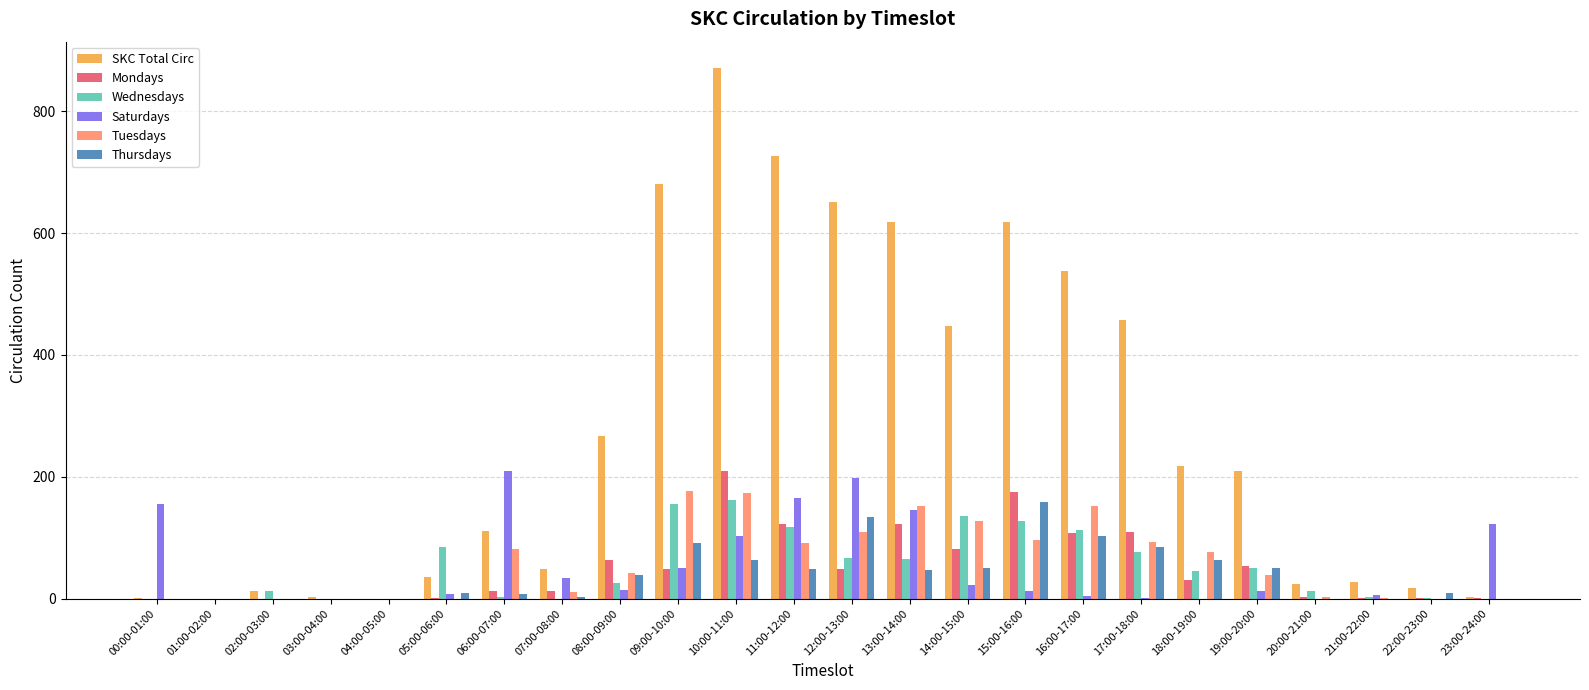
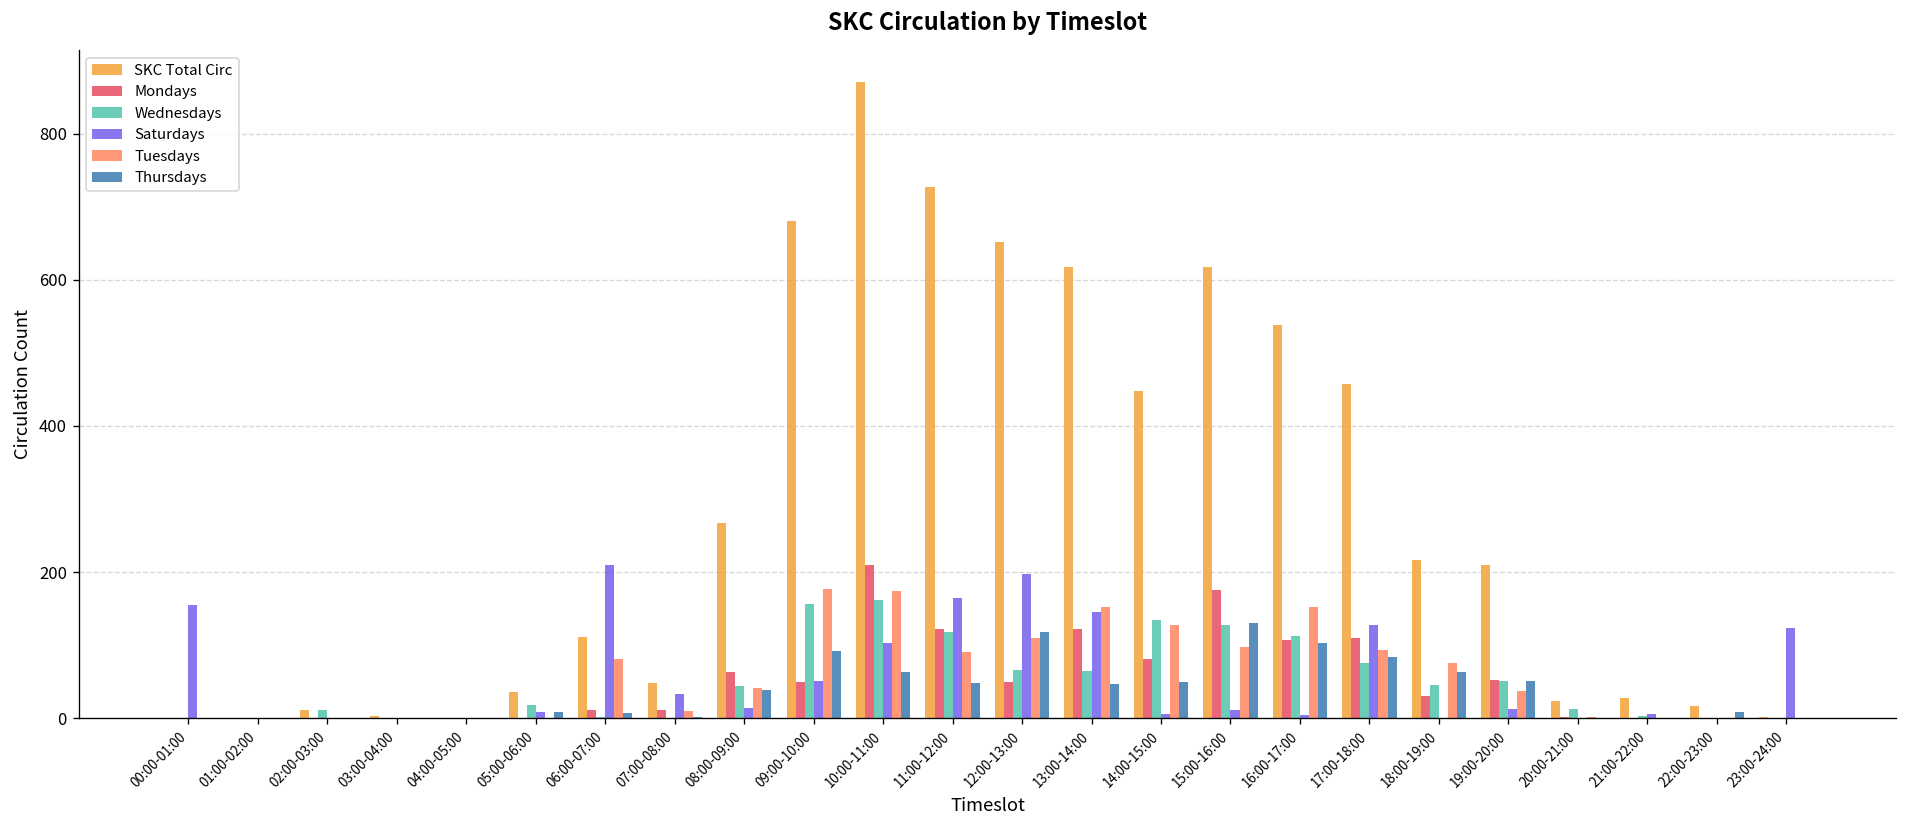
Wednesdays, 05:00-06:00: 80 -> 20
Wednesdays, 08:00-09:00: 30 -> 40
Thursdays, 12:00-13:00: 130 -> 120
Saturdays, 14:00-15:00: 20 -> 10
Thursdays, 15:00-16:00: 160 -> 130
Saturdays, 17:00-18:00: 0 -> 130
